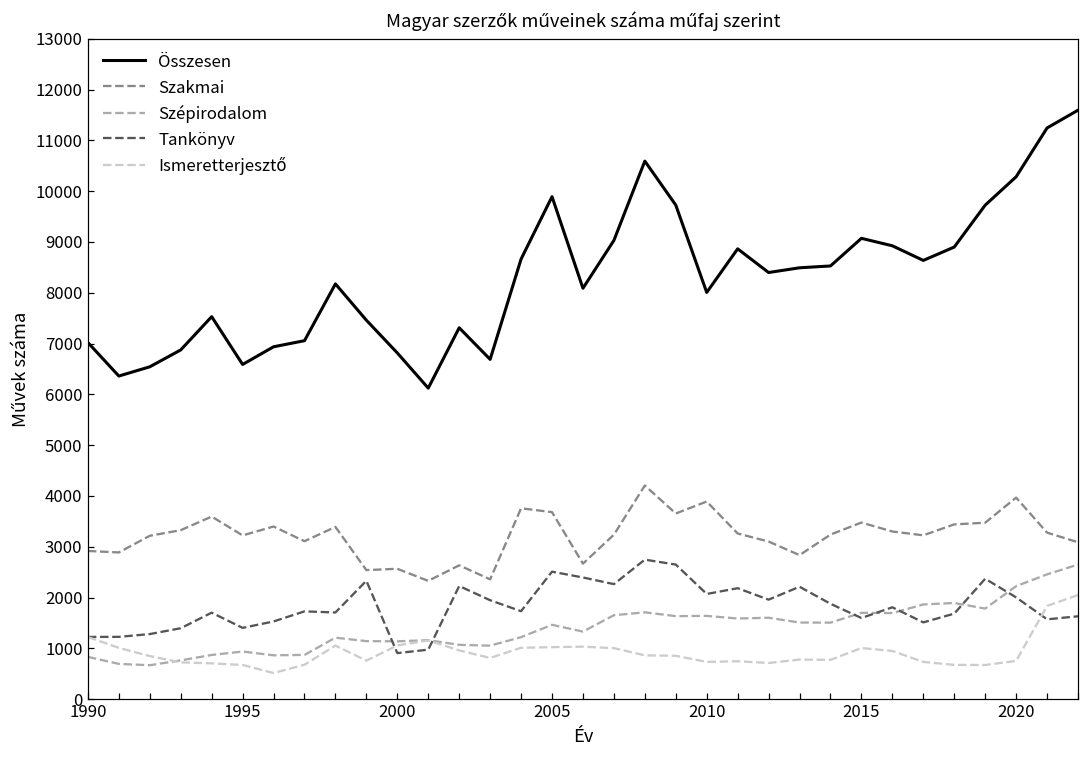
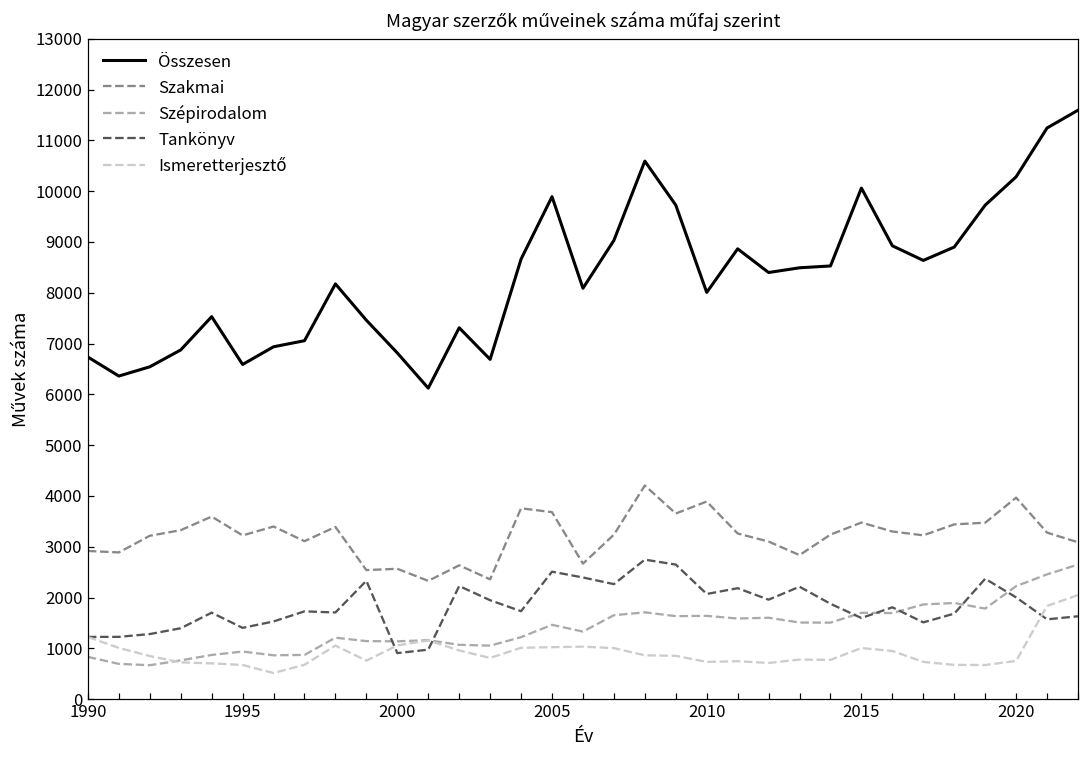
Összesen, 1990: 7000 -> 6700
Összesen, 2015: 9100 -> 10100
